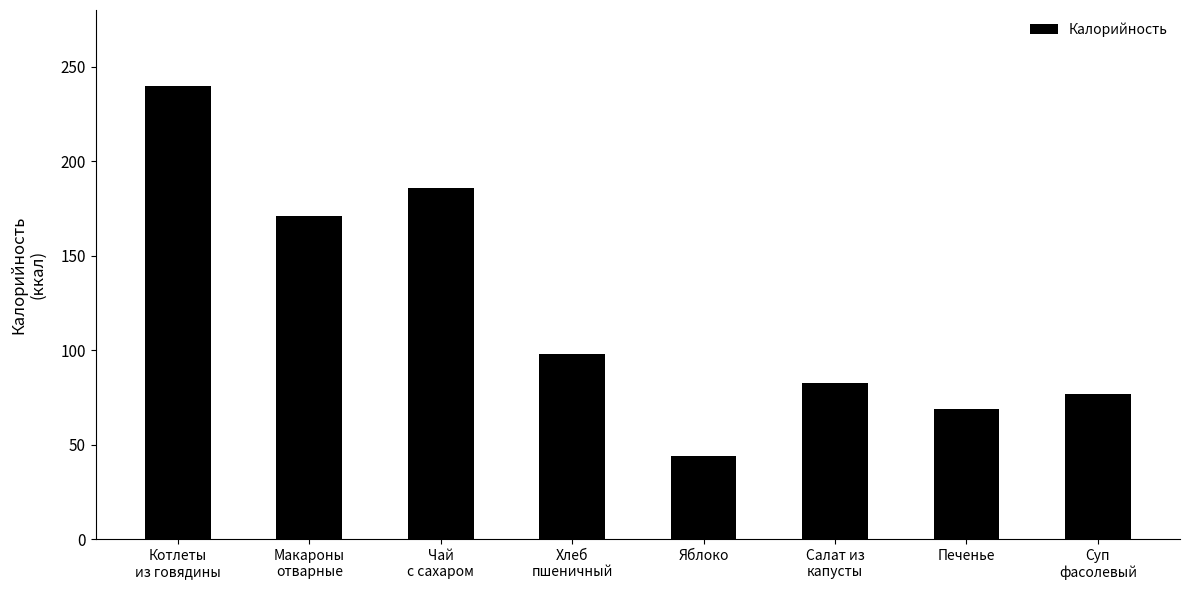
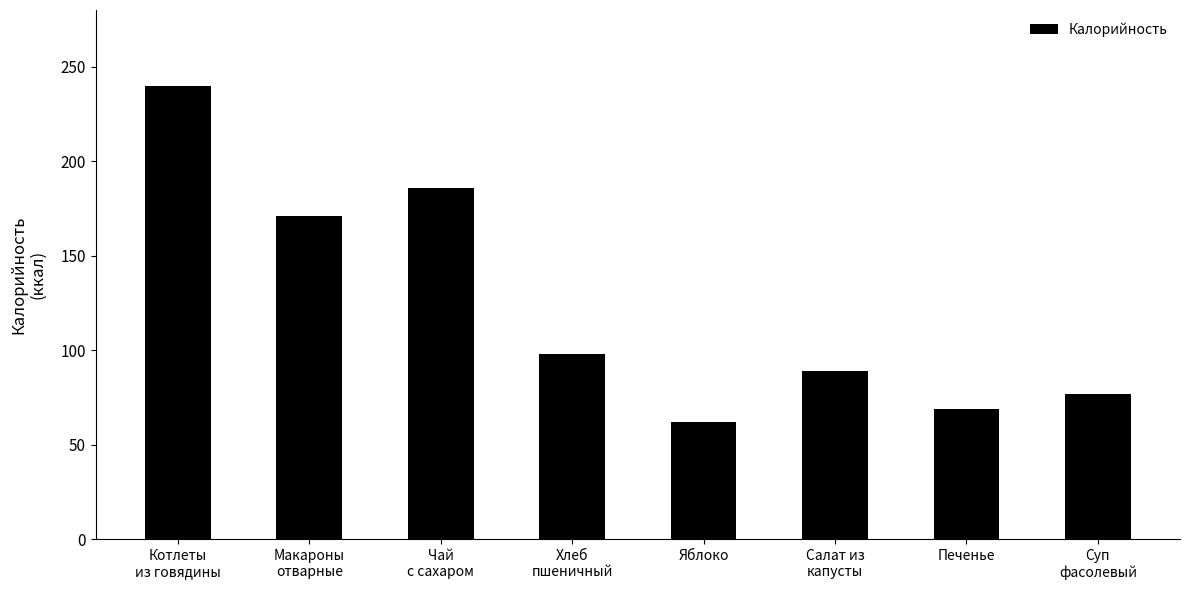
Яблоко: 44 -> 62
Салат из капусты: 83 -> 89
